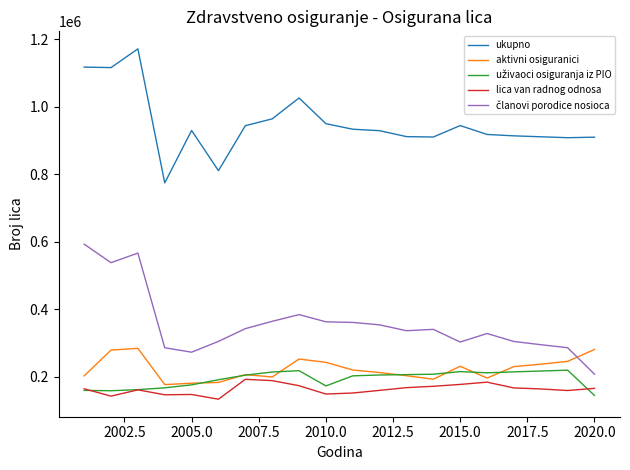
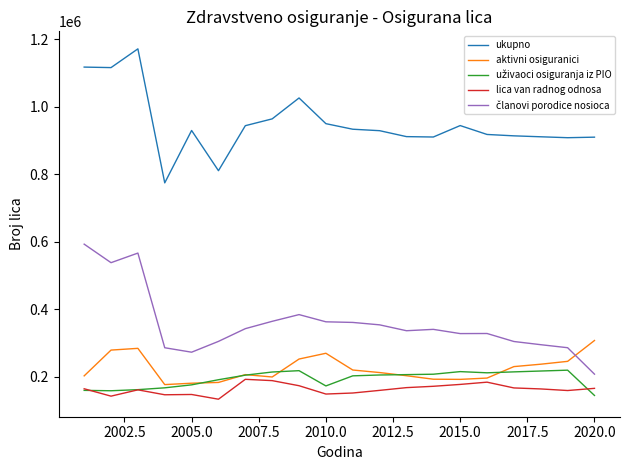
aktivni osiguranici, 2010.0: 240000 -> 270000
aktivni osiguranici, 2015.0: 230000 -> 190000
članovi porodice nosioca, 2015.0: 300000 -> 330000
aktivni osiguranici, 2020.0: 280000 -> 310000
